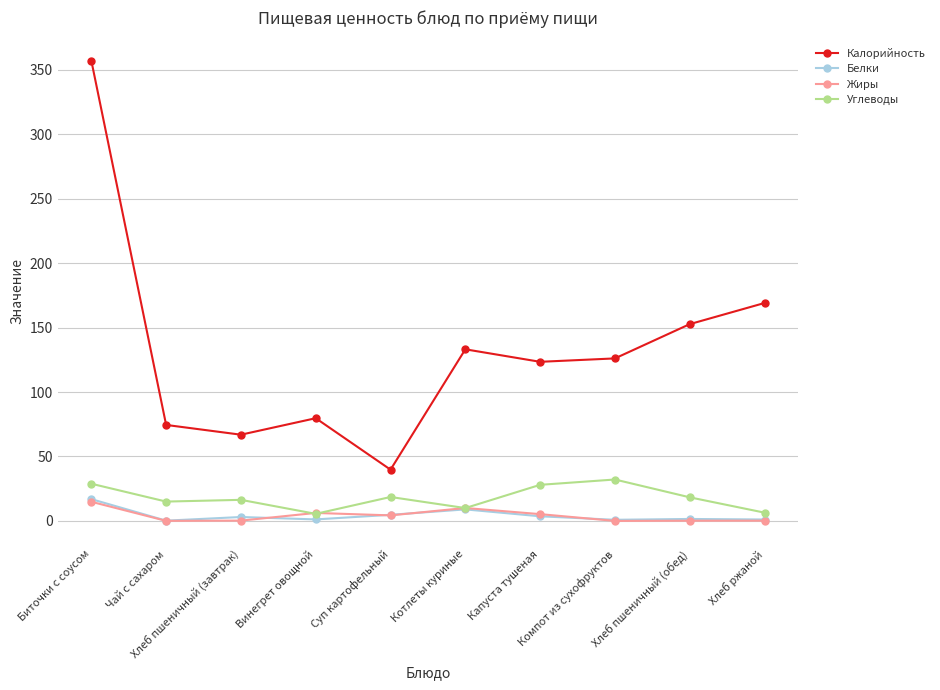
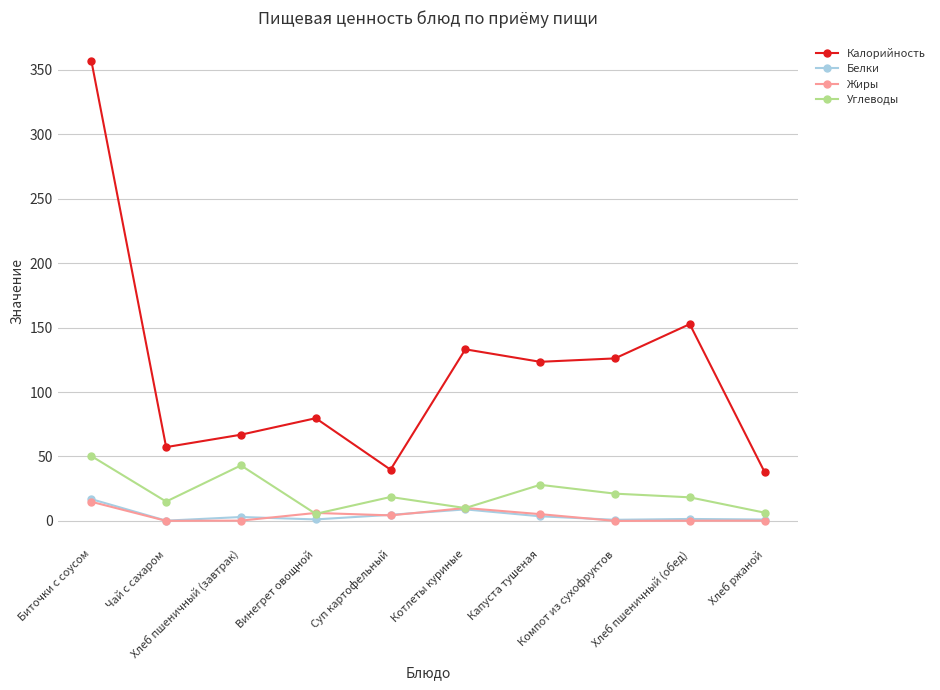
Углеводы, Биточки с соусом: 29 -> 50
Калорийность, Чай с сахаром: 74 -> 57
Углеводы, Хлеб пшеничный (завтрак): 16 -> 43
Углеводы, Компот из сухофруктов: 32 -> 21
Калорийность, Хлеб ржаной: 169 -> 38
